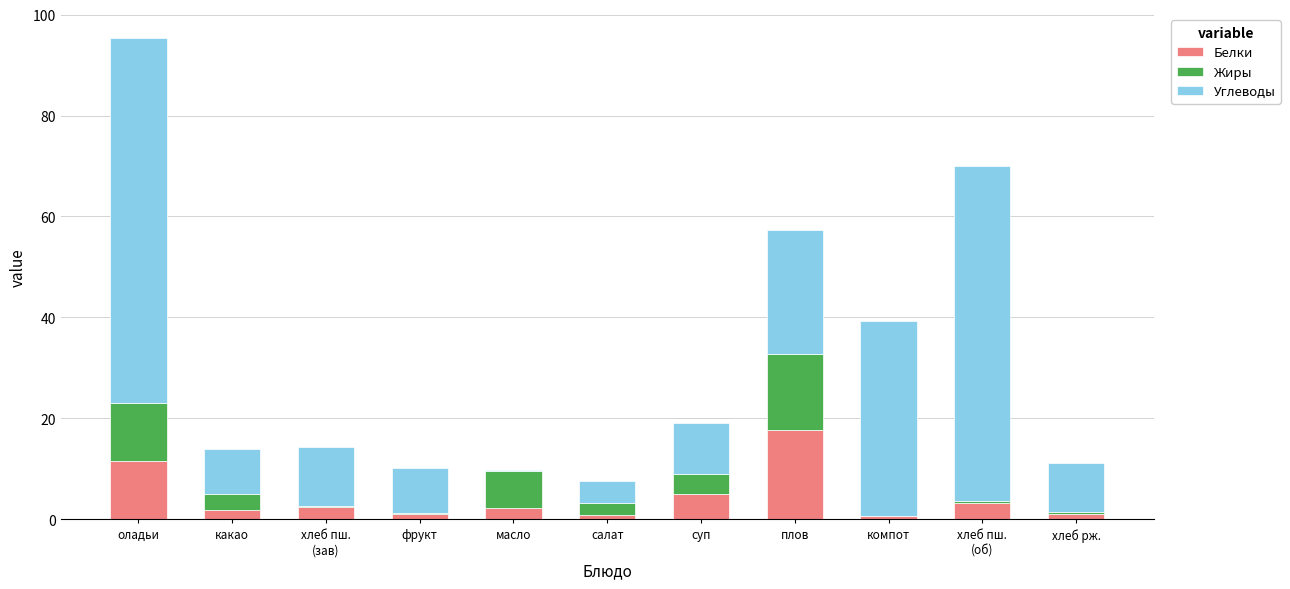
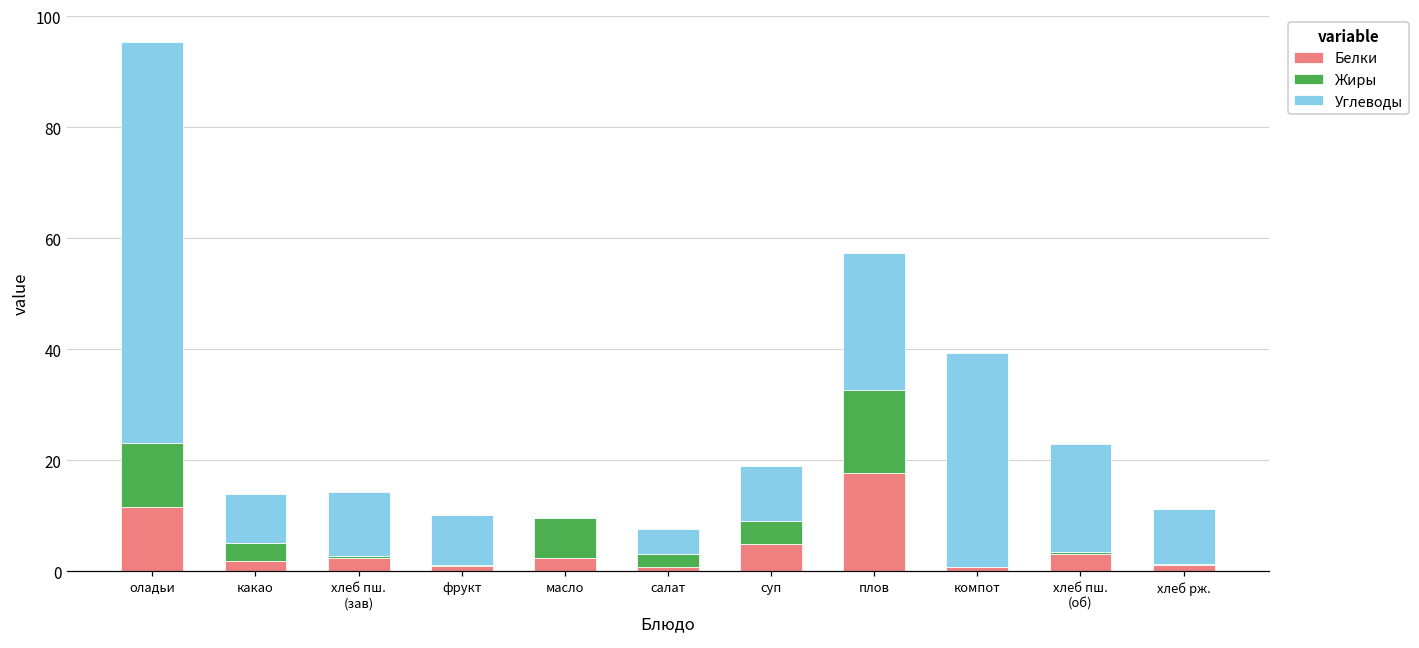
Углеводы, хлеб пш. (об): 67 -> 19
